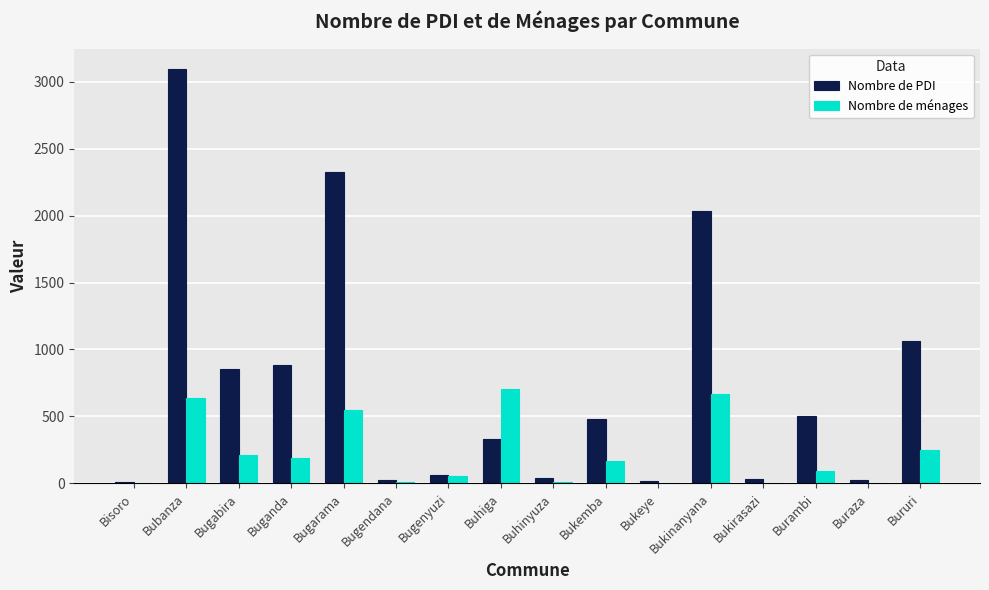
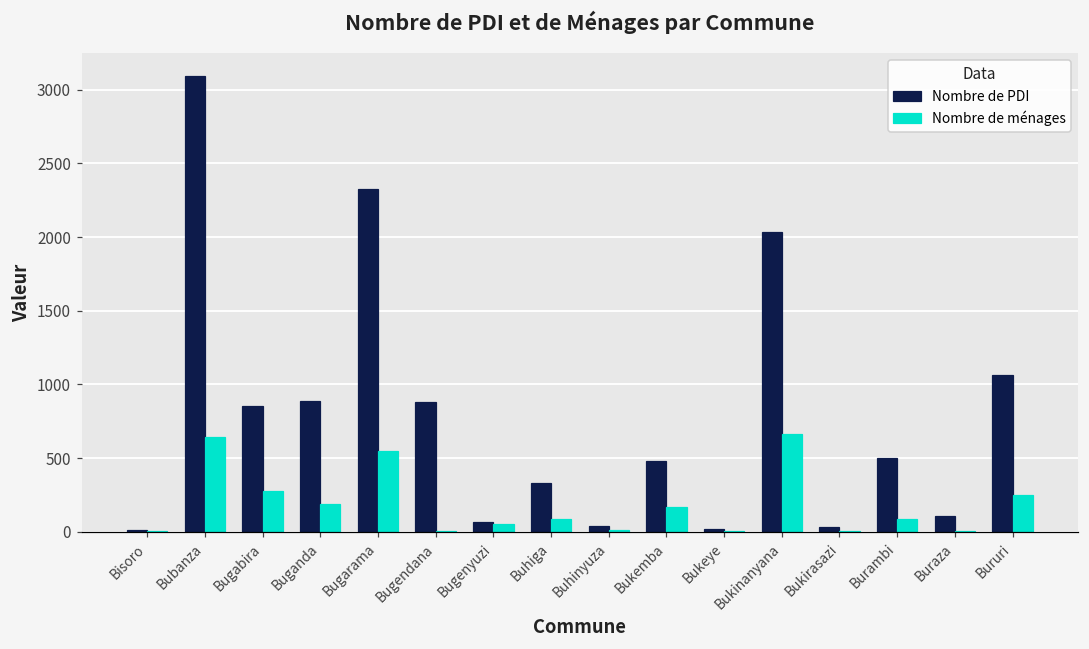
Nombre de ménages, Bugabira: 220 -> 280
Nombre de PDI, Bugendana: 30 -> 880
Nombre de ménages, Buhiga: 710 -> 90
Nombre de PDI, Buraza: 30 -> 110
